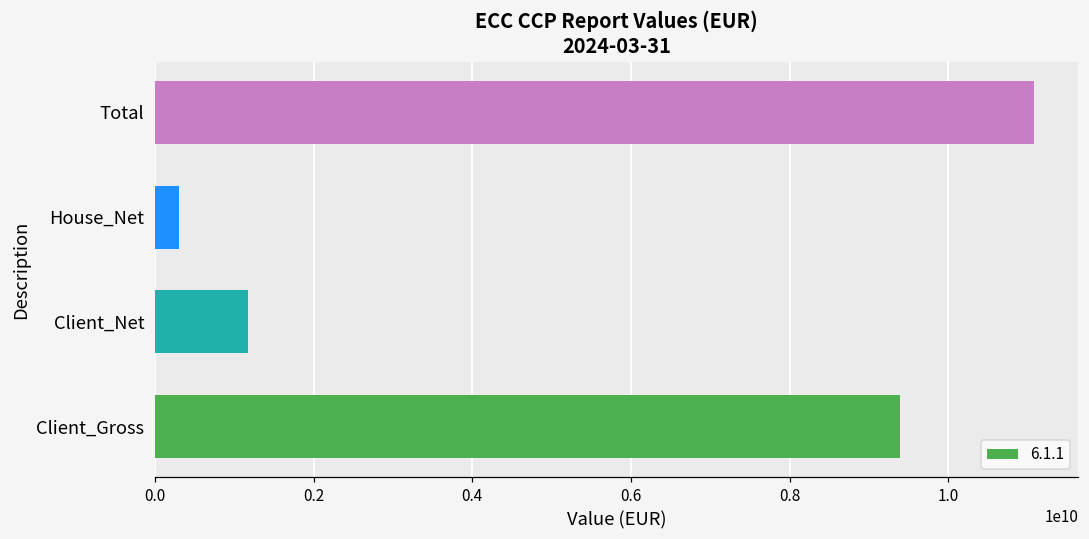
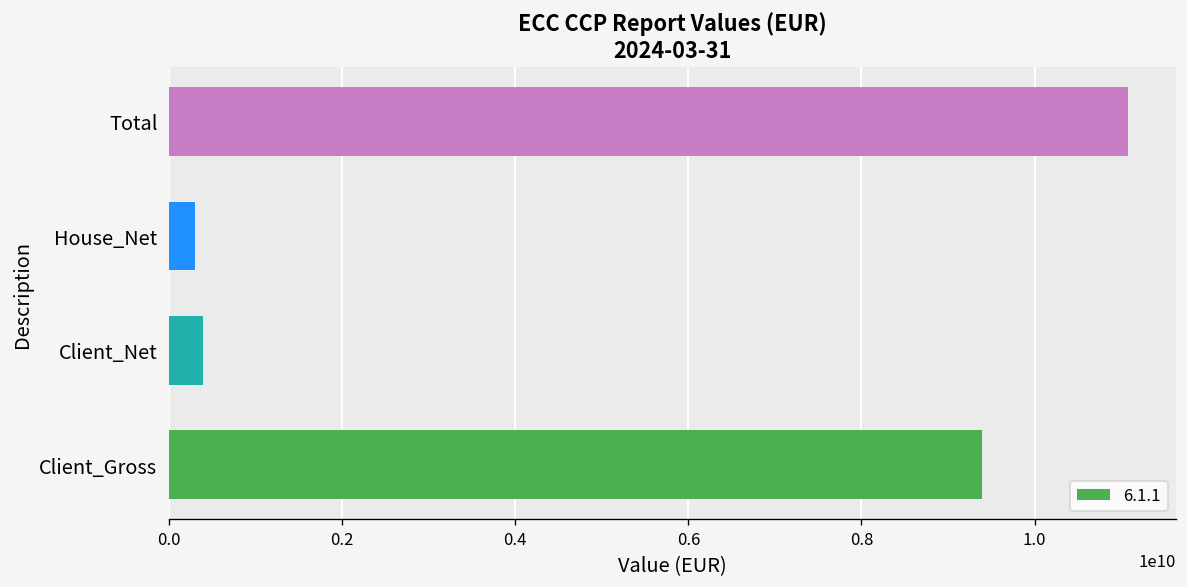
Client_Net: 1200000000 -> 400000000
